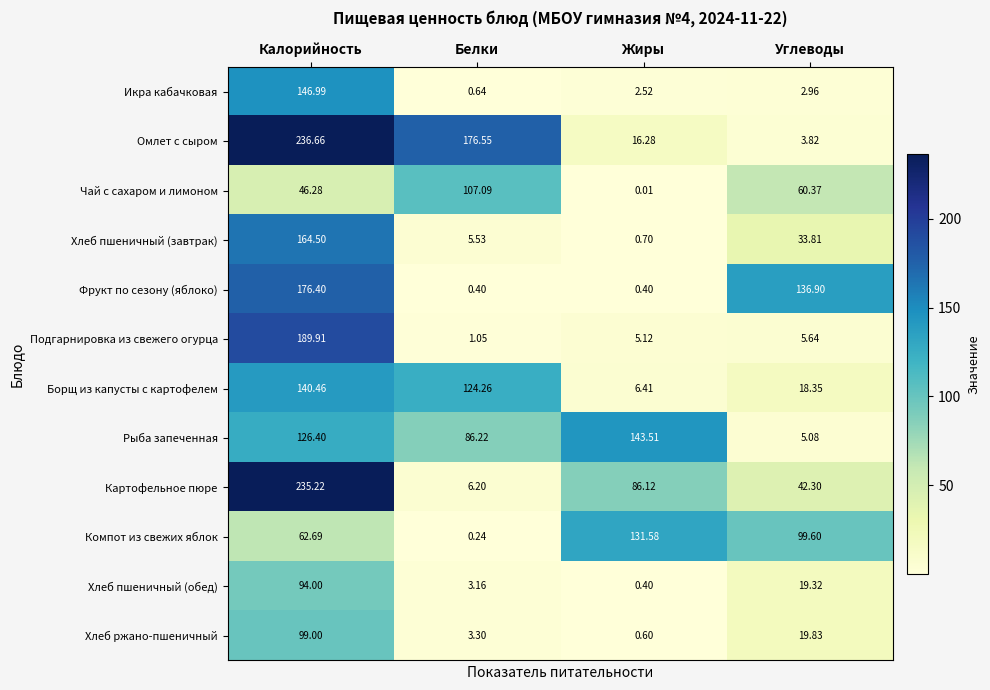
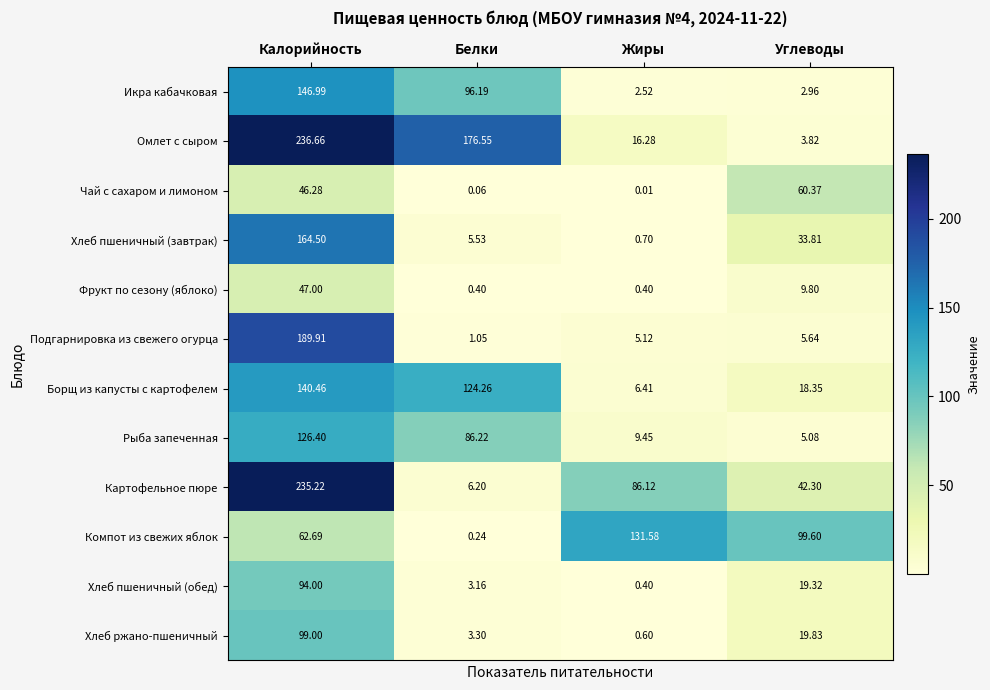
Икра кабачковая, Белки: 0.64 -> 96.19
Чай с сахаром и лимоном, Белки: 107.09 -> 0.06
Фрукт по сезону (яблоко), Калорийность: 176.40 -> 47.00
Фрукт по сезону (яблоко), Углеводы: 136.90 -> 9.80
Рыба запеченная, Жиры: 143.51 -> 9.45
